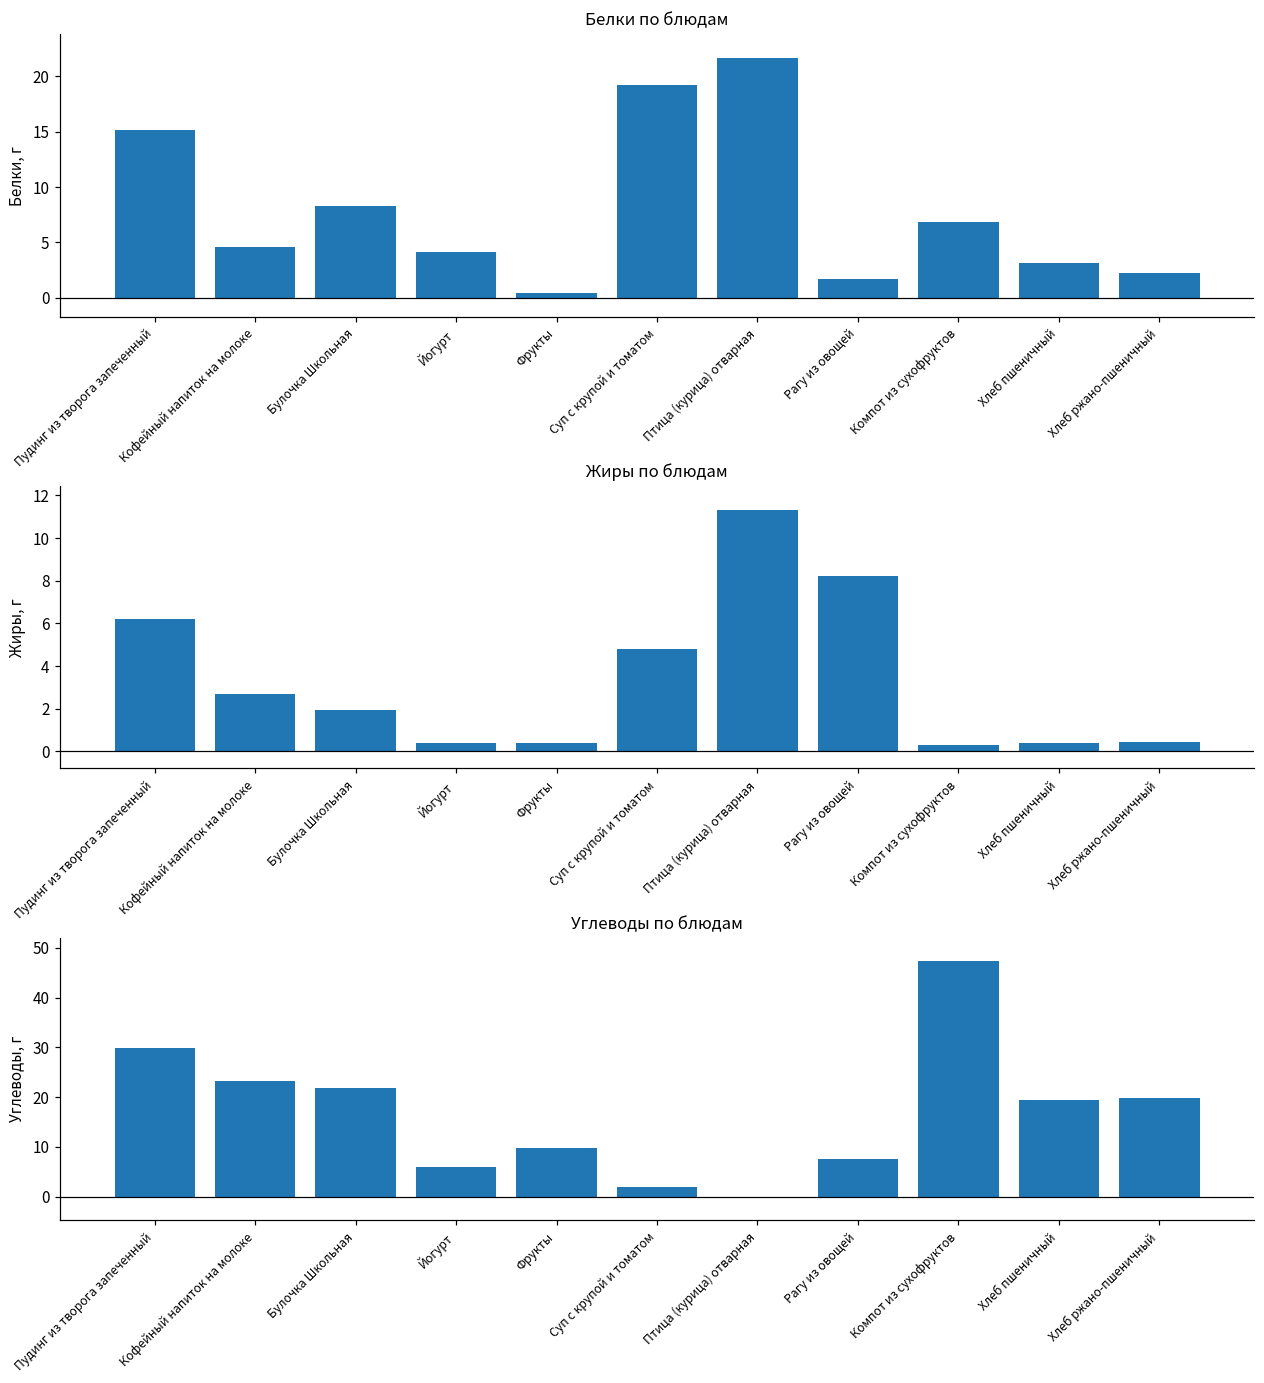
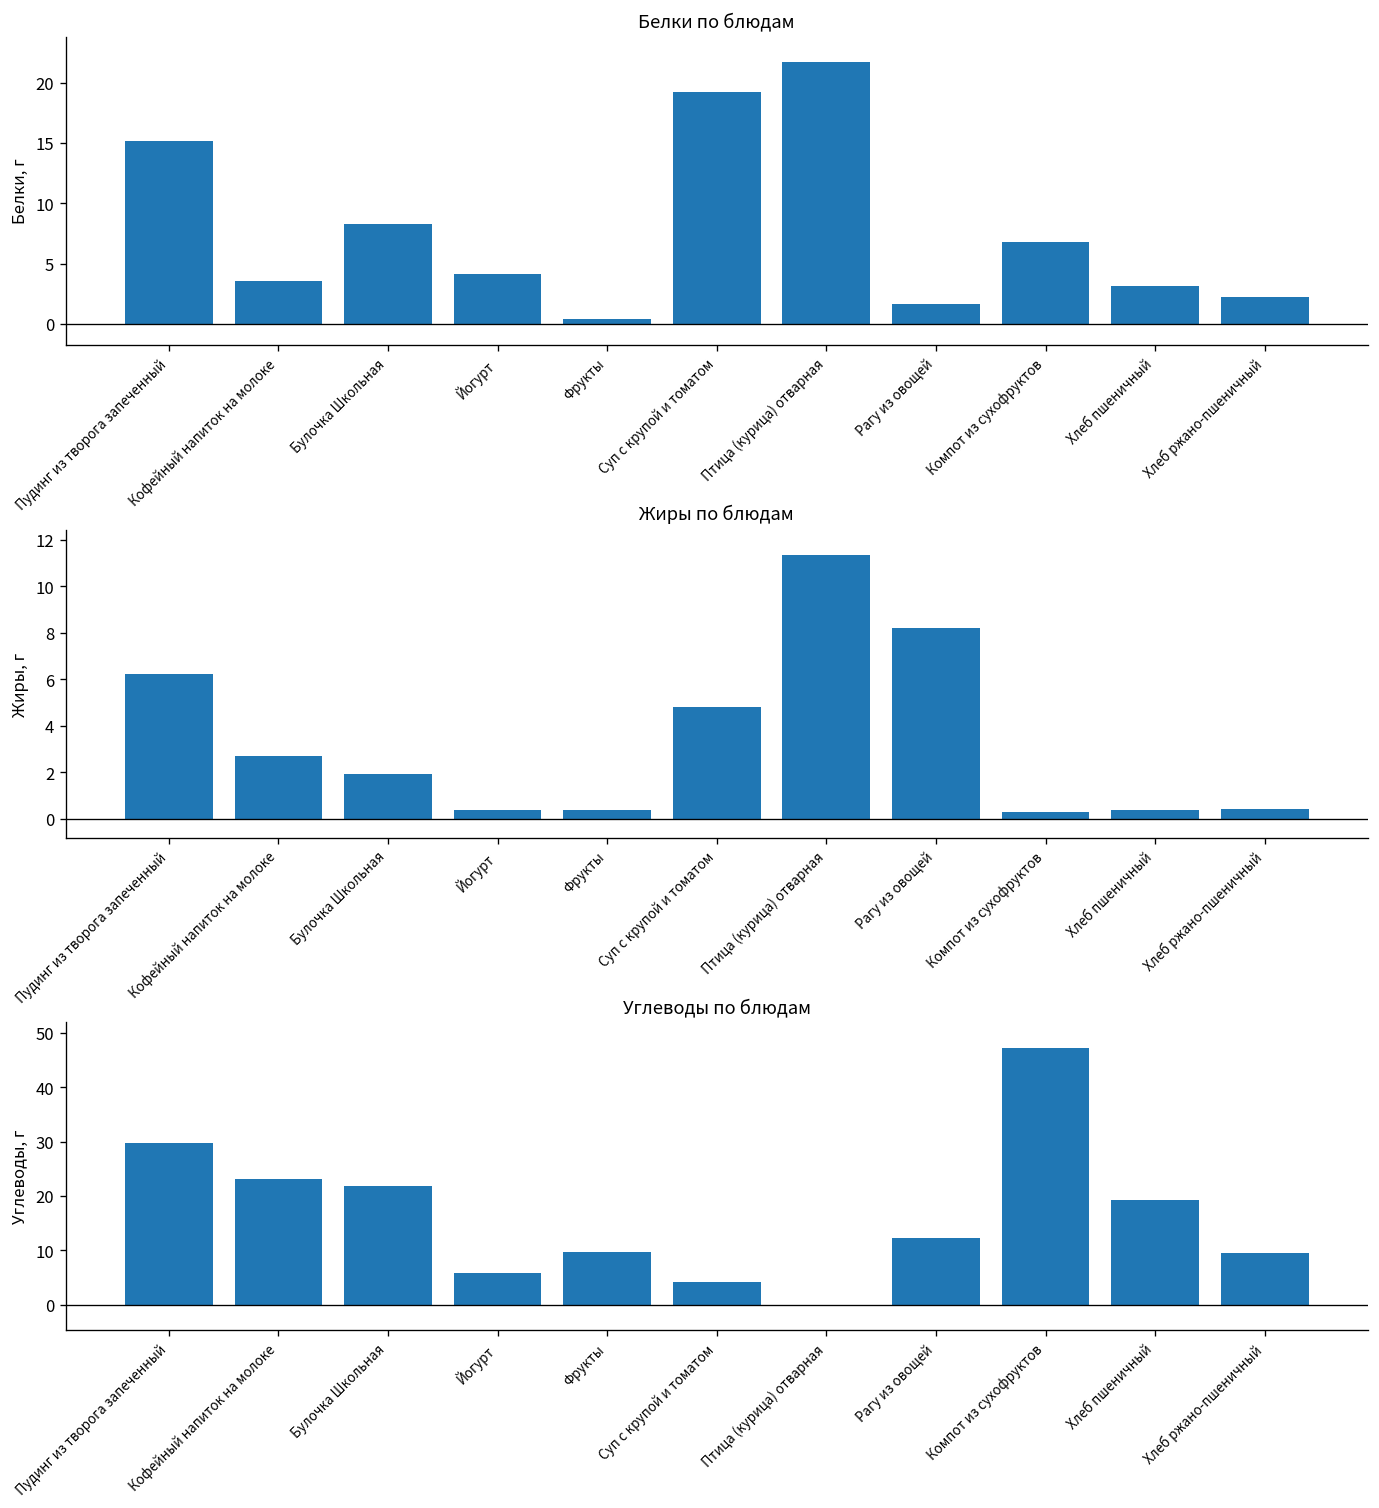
Белки по блюдам, Кофейный напиток на молоке: 4.6 -> 3.6
Углеводы по блюдам, Суп с крупой и томатом: 2 -> 4
Углеводы по блюдам, Рагу из овощей: 8 -> 12
Углеводы по блюдам, Хлеб ржано-пшеничный: 20 -> 9
